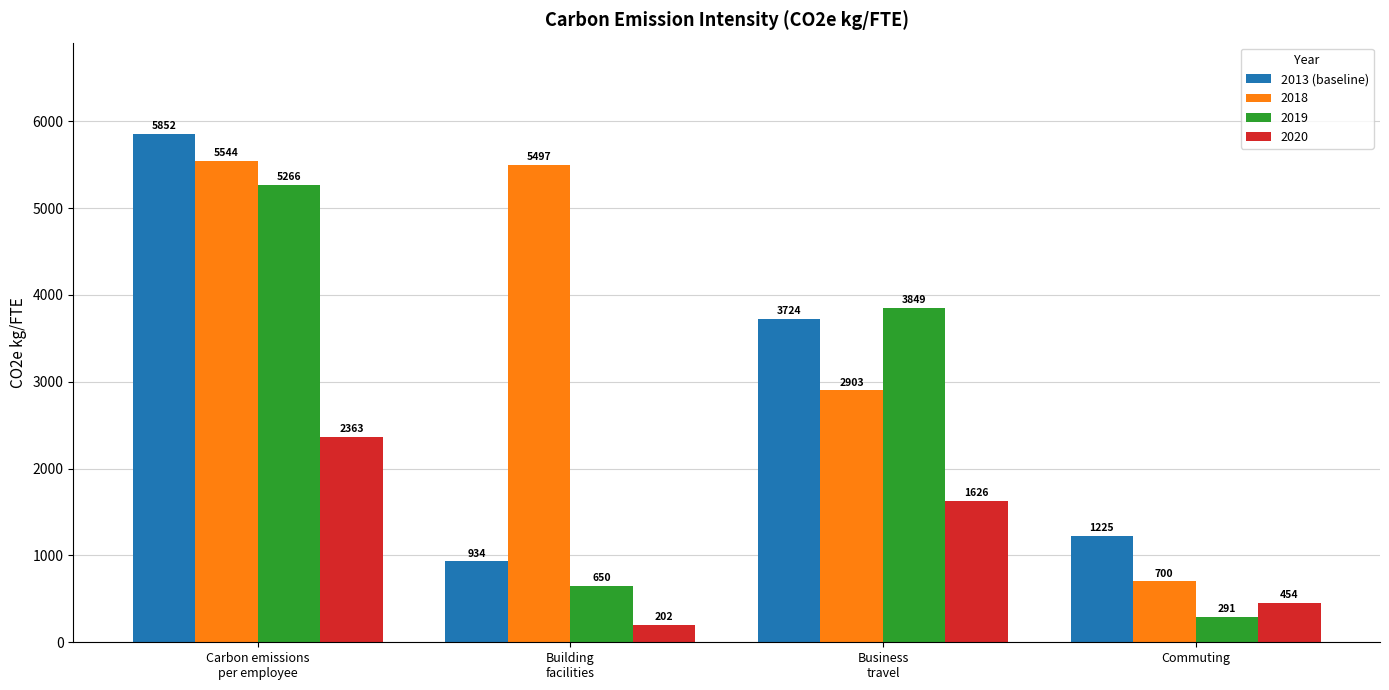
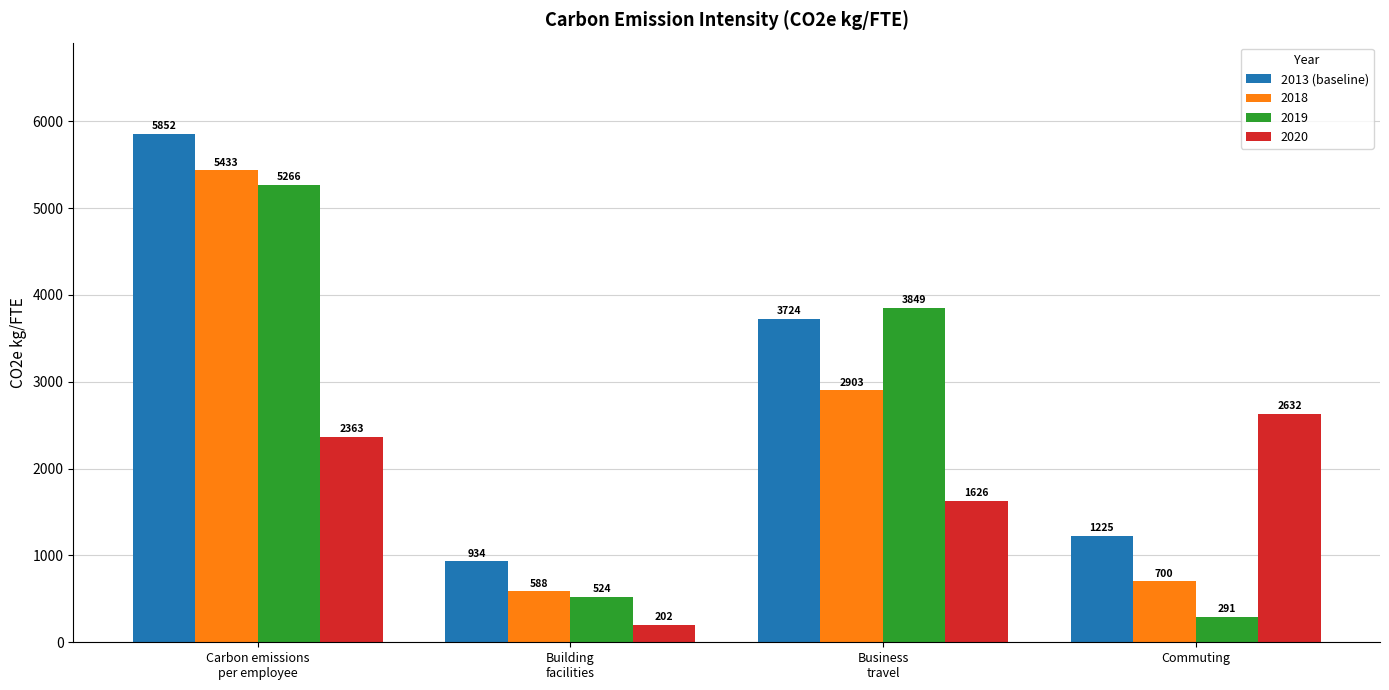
2018, Carbon emissions per employee: 5544 -> 5433
2018, Building facilities: 5497 -> 588
2019, Building facilities: 650 -> 524
2020, Commuting: 454 -> 2632
